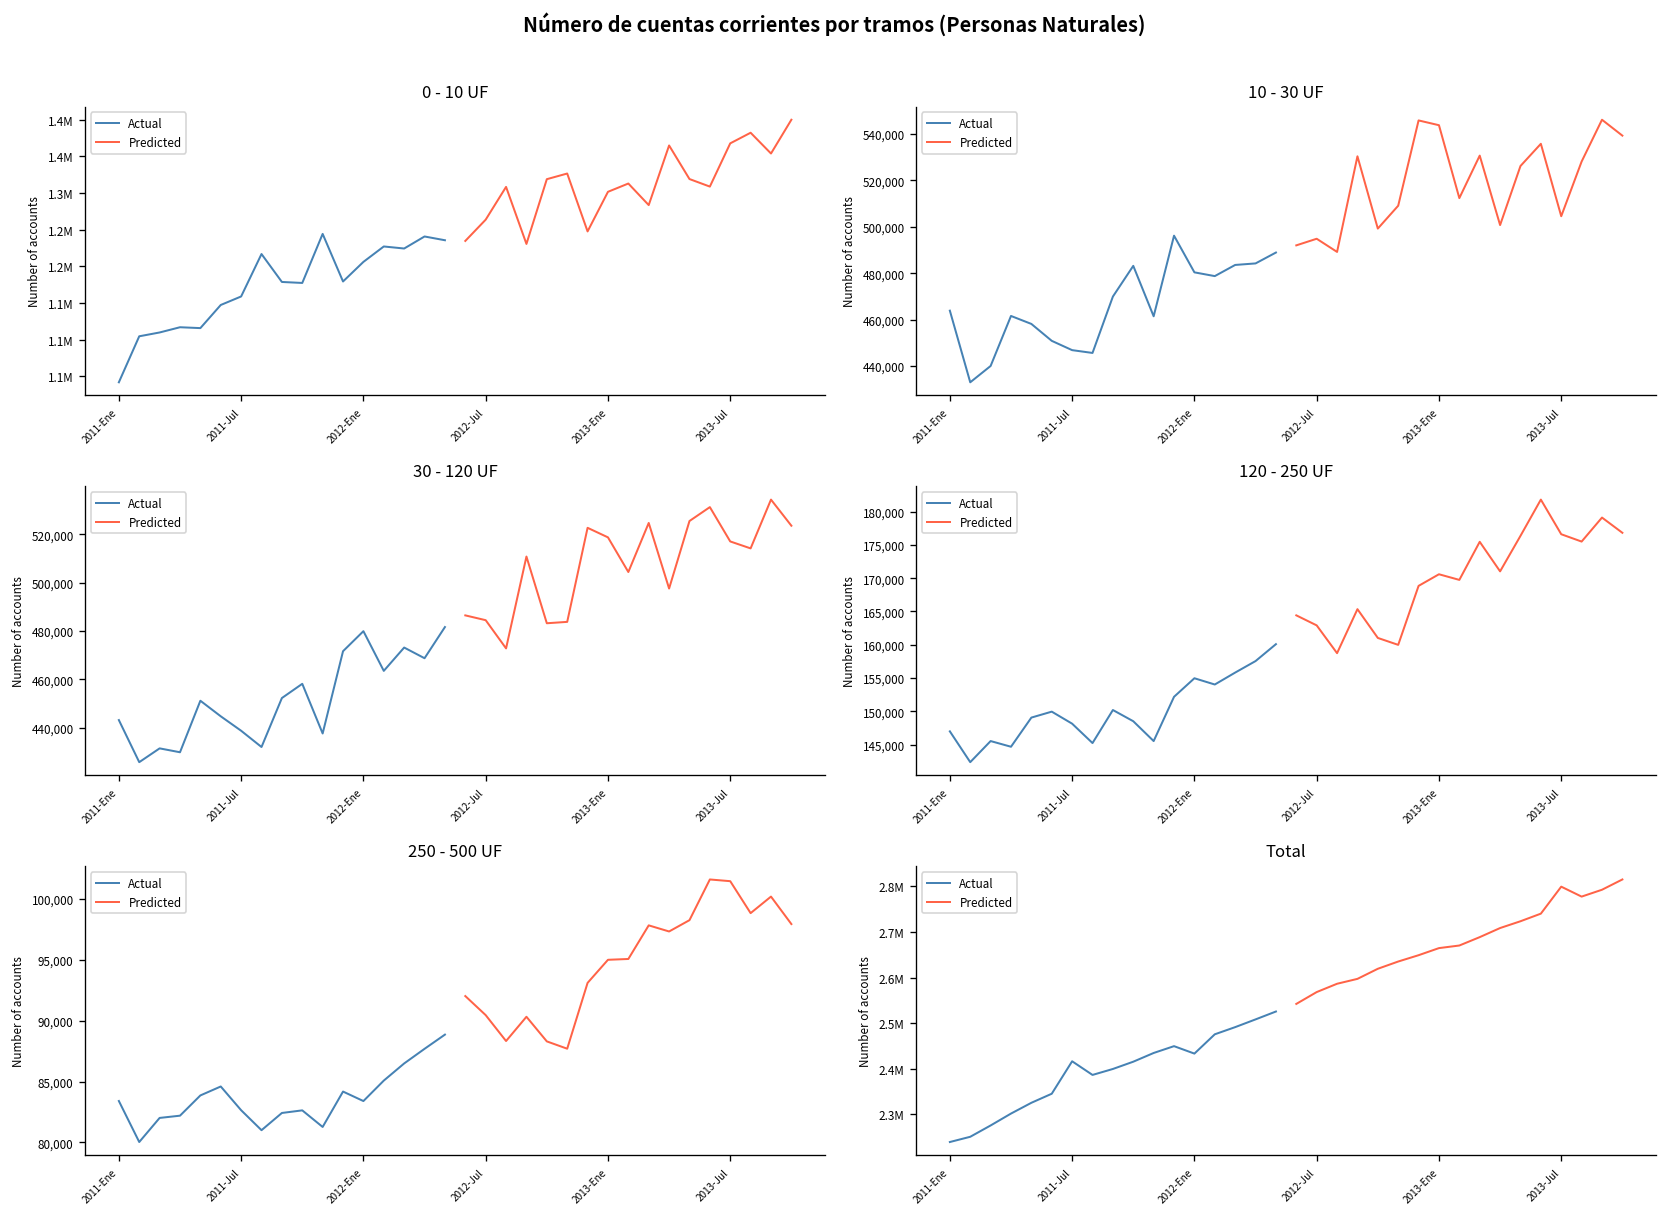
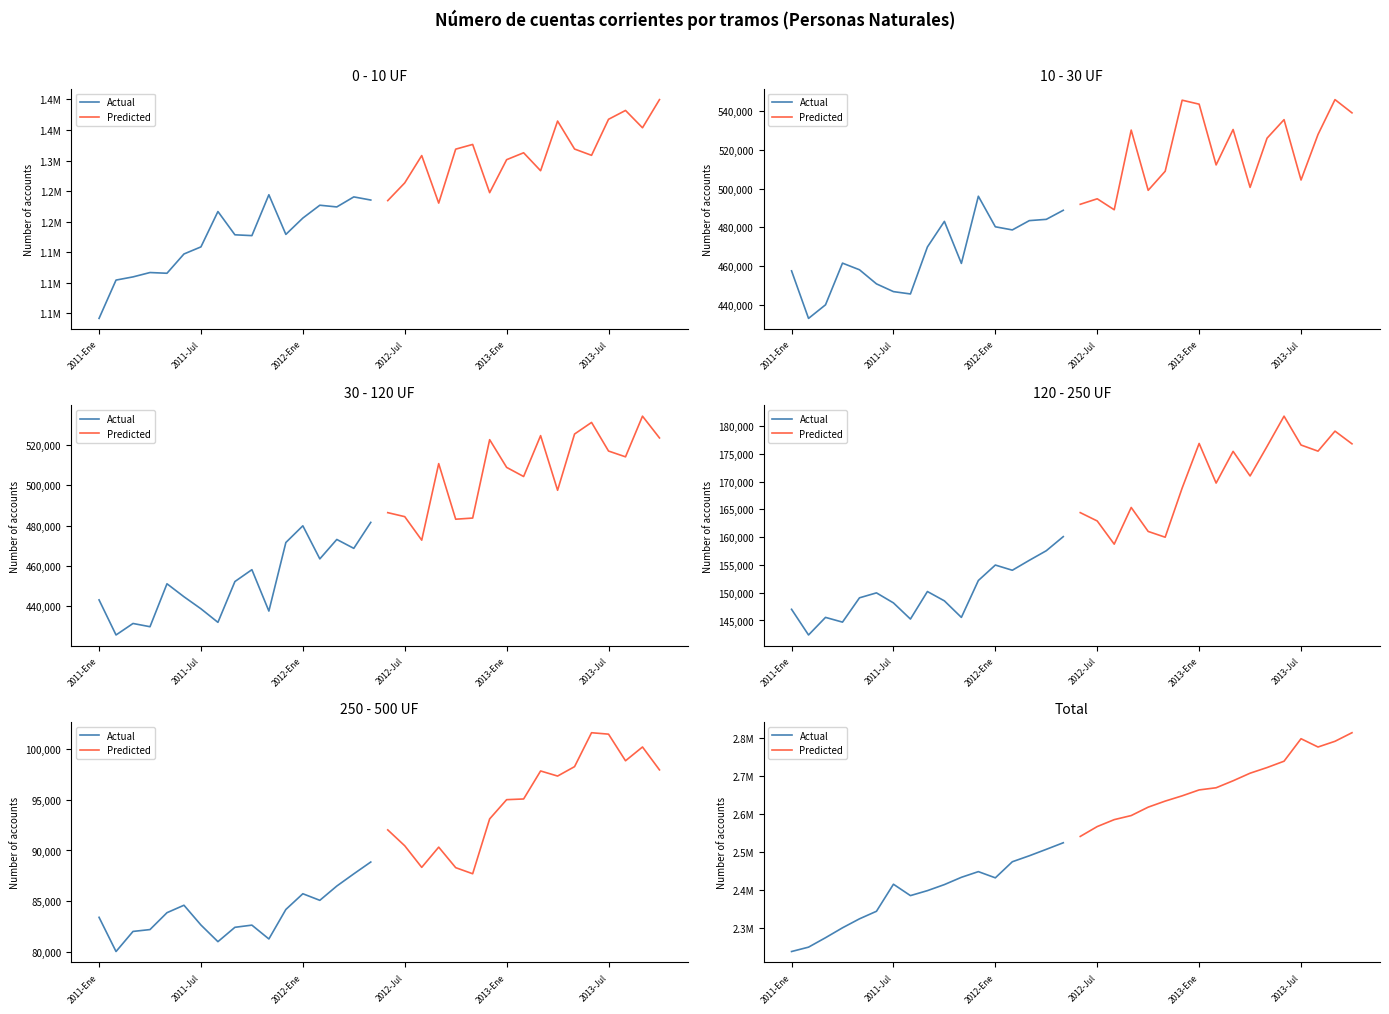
10 - 30 UF, Actual, 2011-Ene: 464,000 -> 458,000
30 - 120 UF, Predicted, 2013-Ene: 519,000 -> 509,000
120 - 250 UF, Predicted, 2013-Ene: 171,000 -> 177,000
250 - 500 UF, Actual, 2012-Ene: 83,400 -> 85,700
